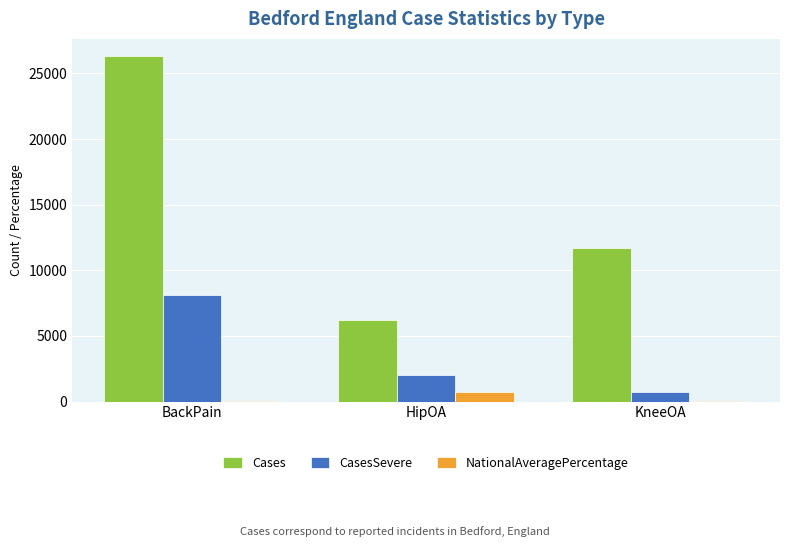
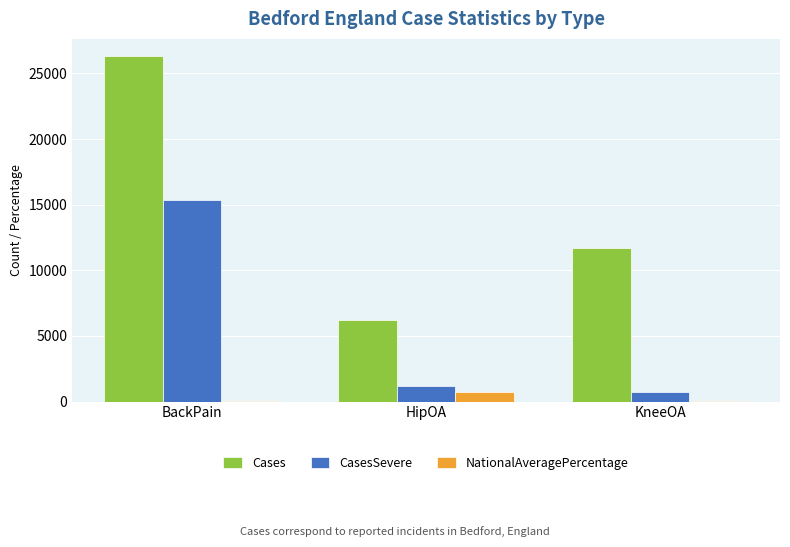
CasesSevere, BackPain: 8100 -> 15300
CasesSevere, HipOA: 2000 -> 1200
